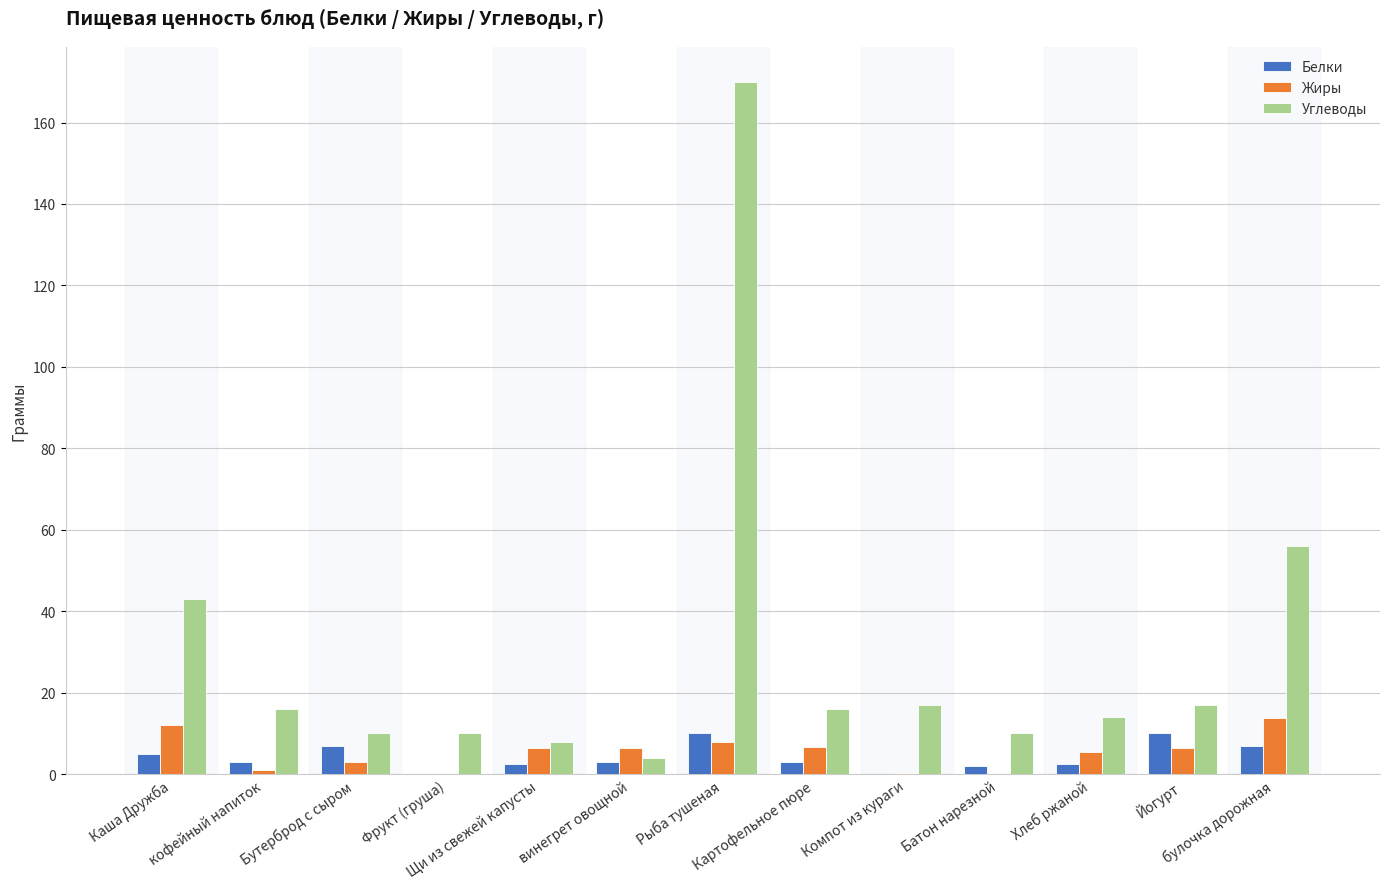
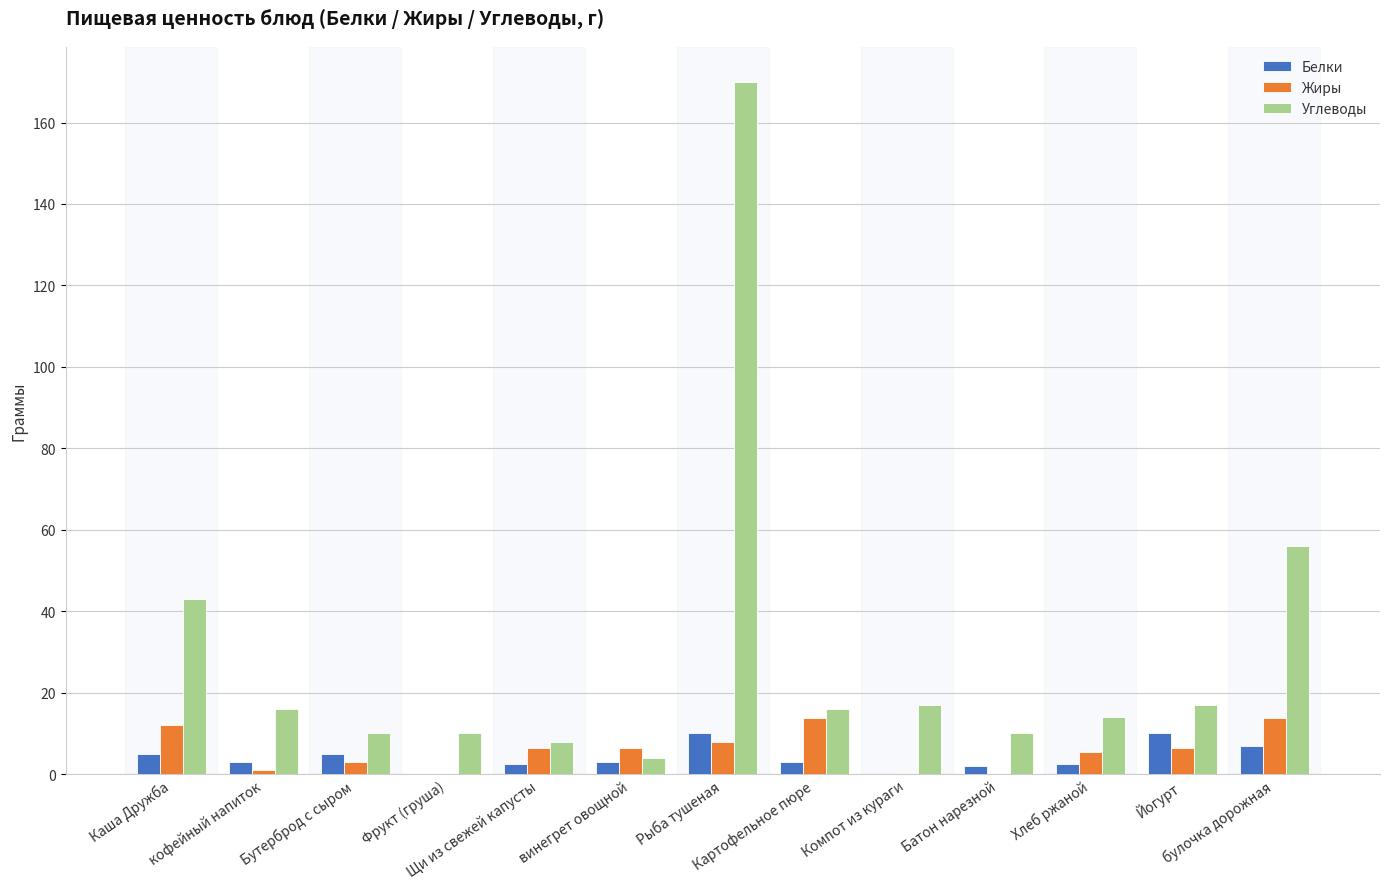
Белки, Бутерброд с сыром: 7 -> 5
Жиры, Картофельное пюре: 7 -> 14
